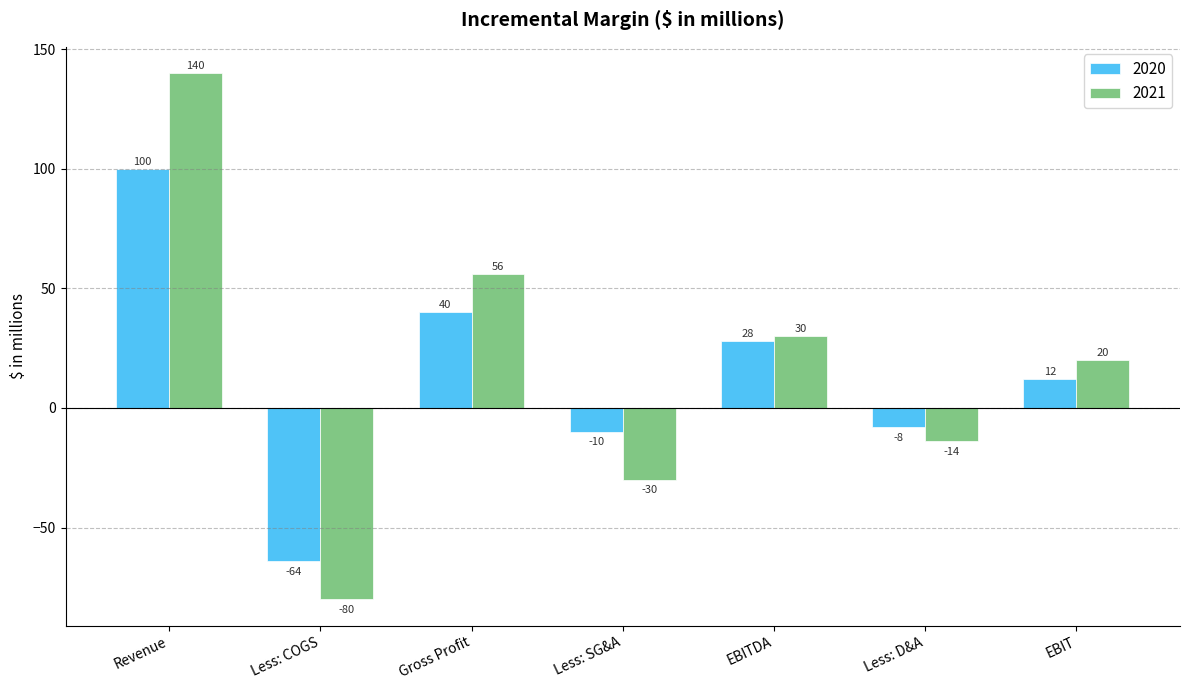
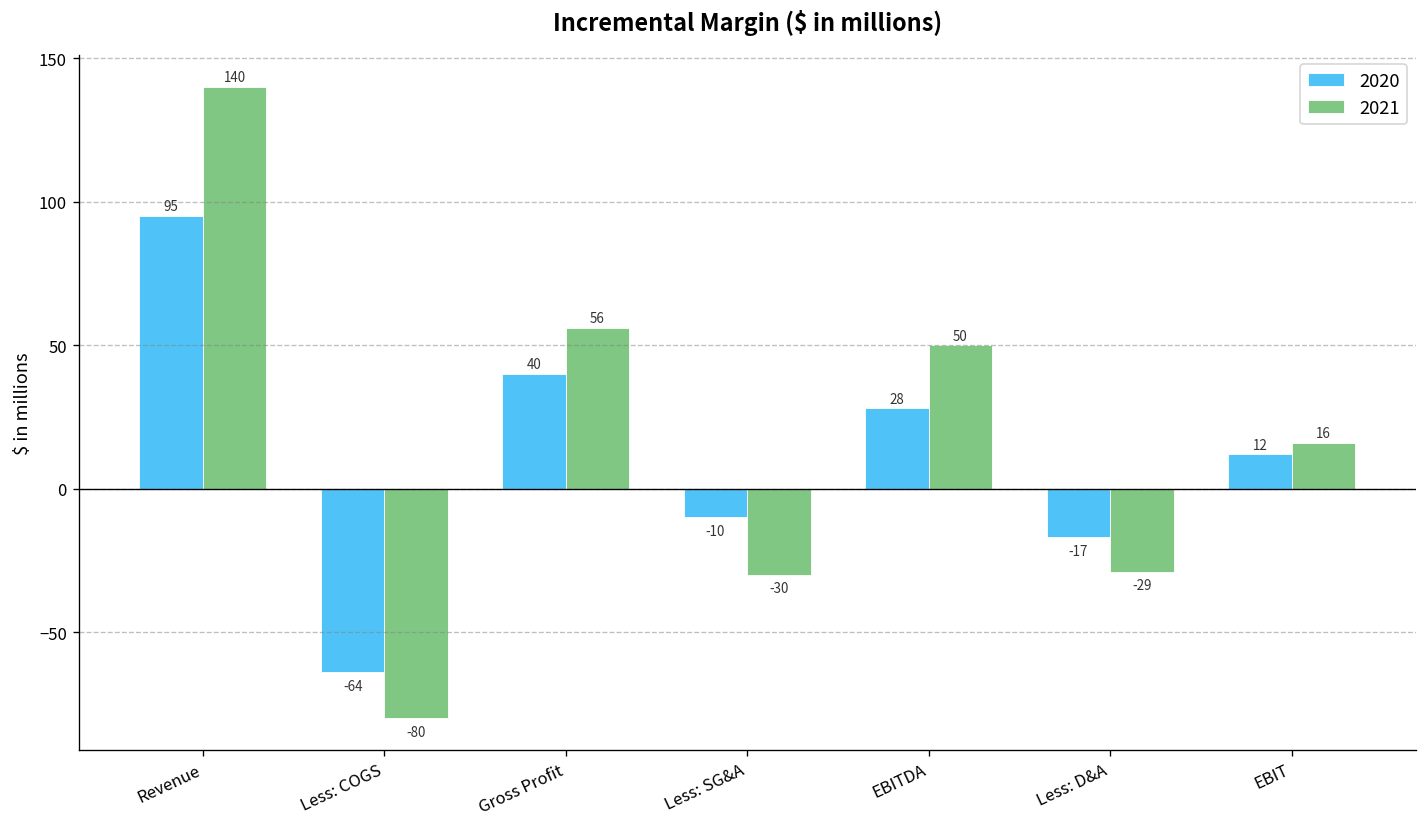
2020, Revenue: 100 -> 95
2021, EBITDA: 30 -> 50
2020, Less: D&A: -8 -> -17
2021, Less: D&A: -14 -> -29
2021, EBIT: 20 -> 16
